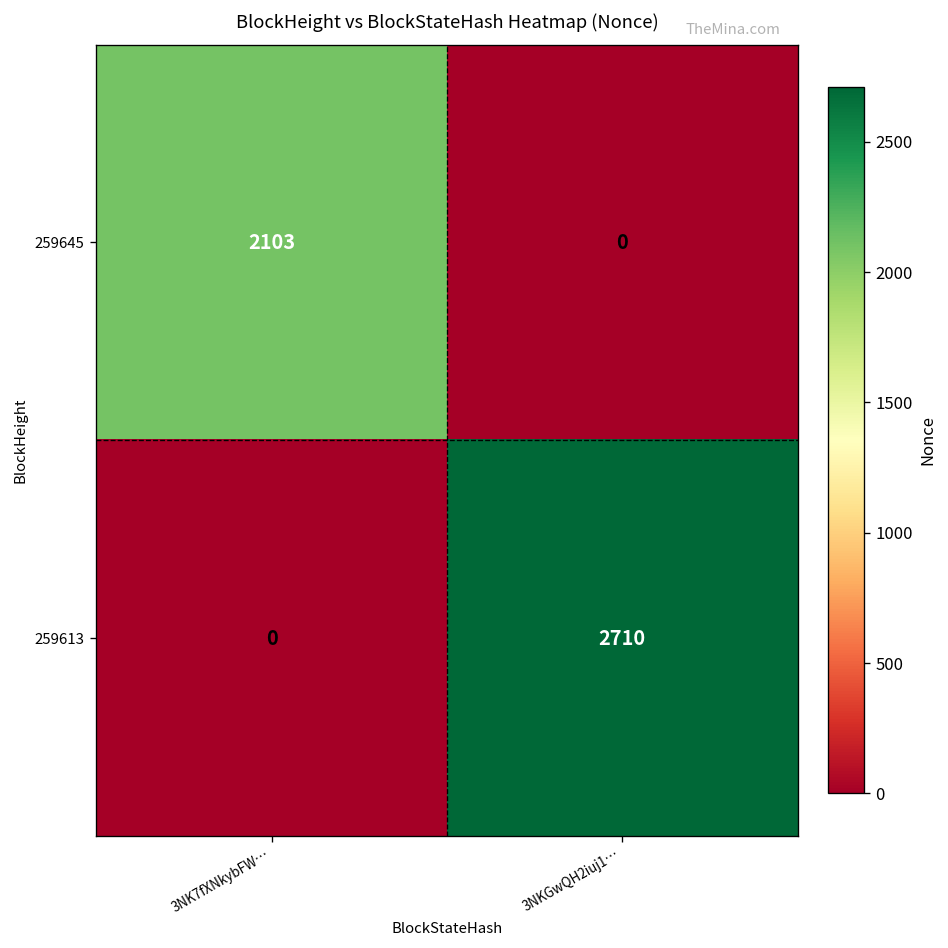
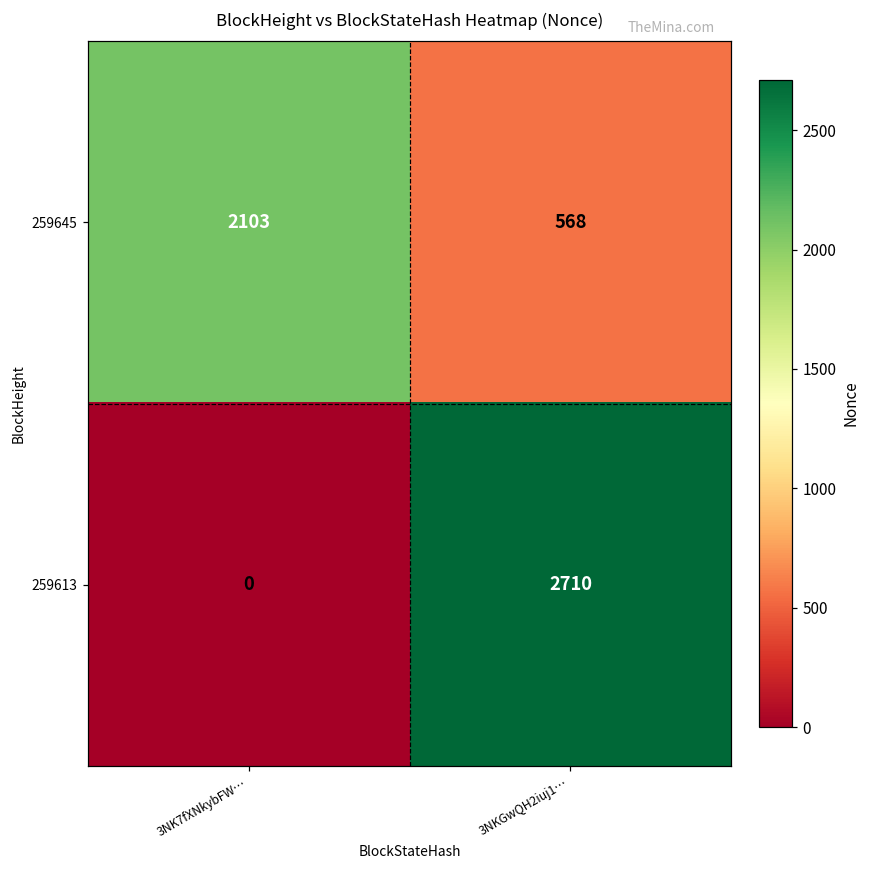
259645, 3NKGwQH2iuj1…: 0 -> 568
